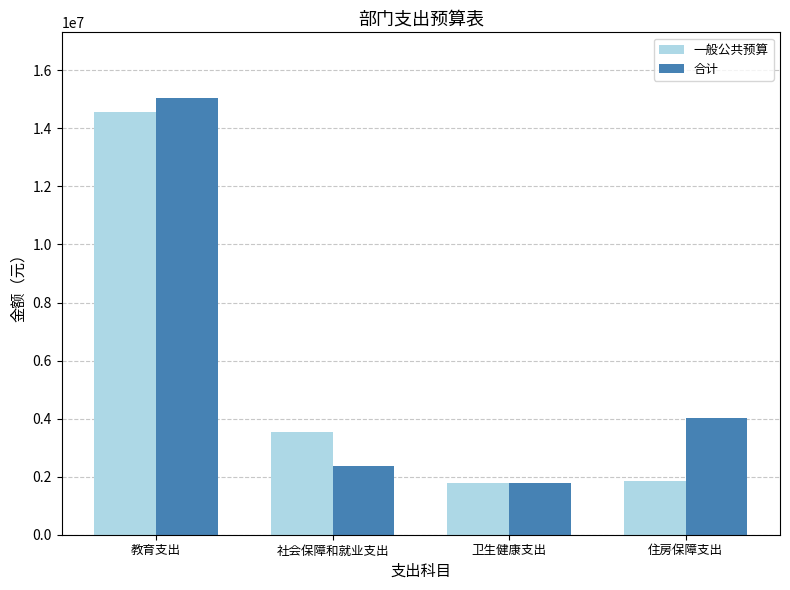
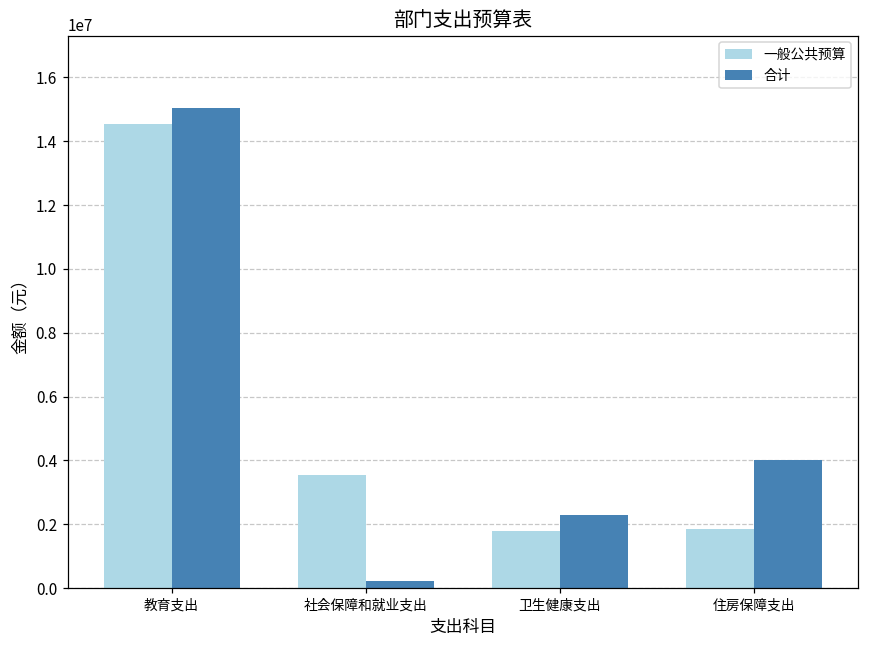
合计, 社会保障和就业支出: 2400000 -> 200000
合计, 卫生健康支出: 1800000 -> 2300000
